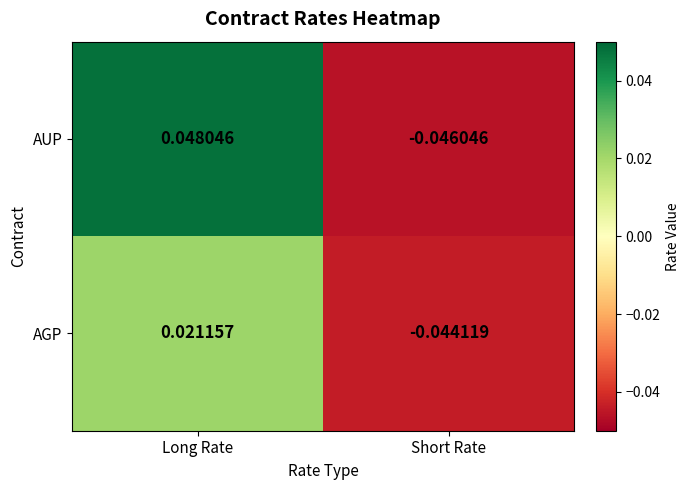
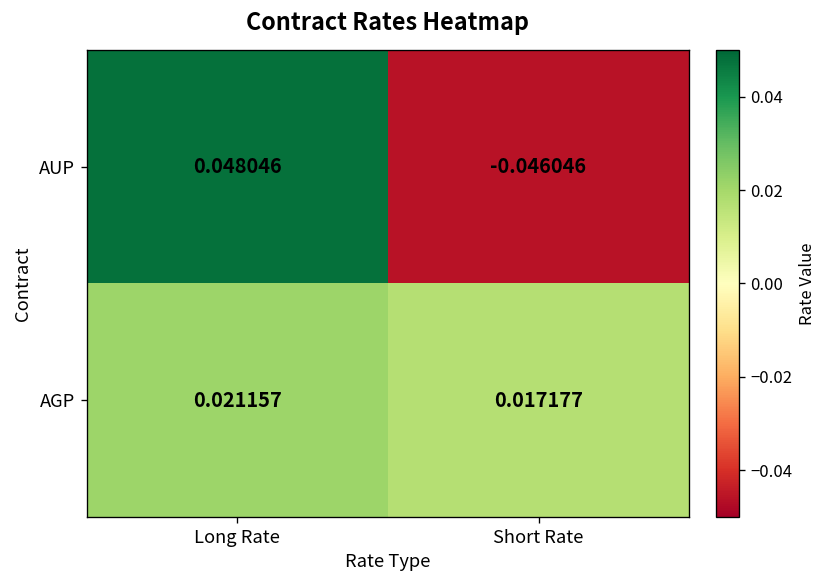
AGP, Short Rate: -0.044119 -> 0.017177
